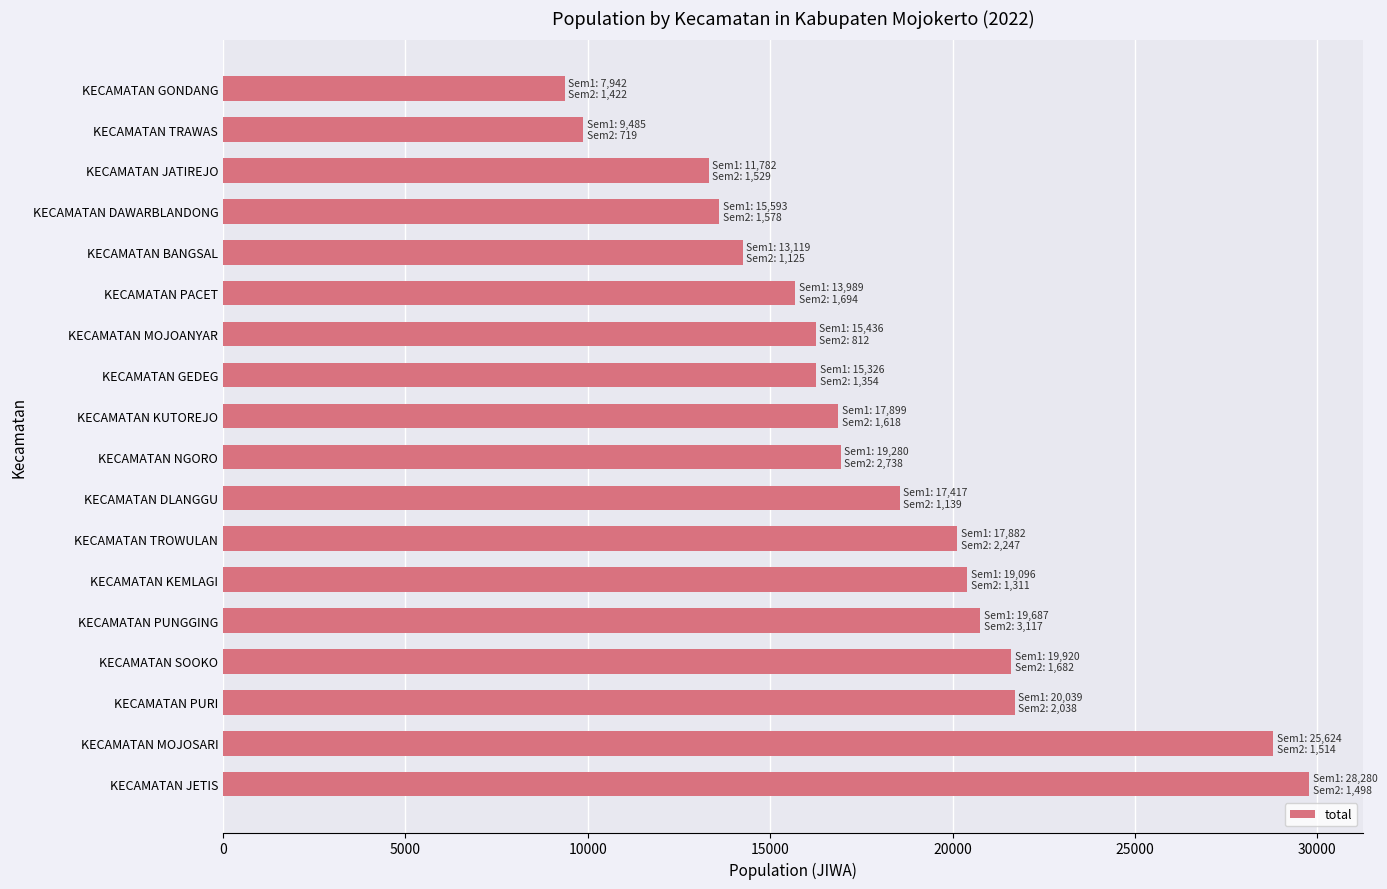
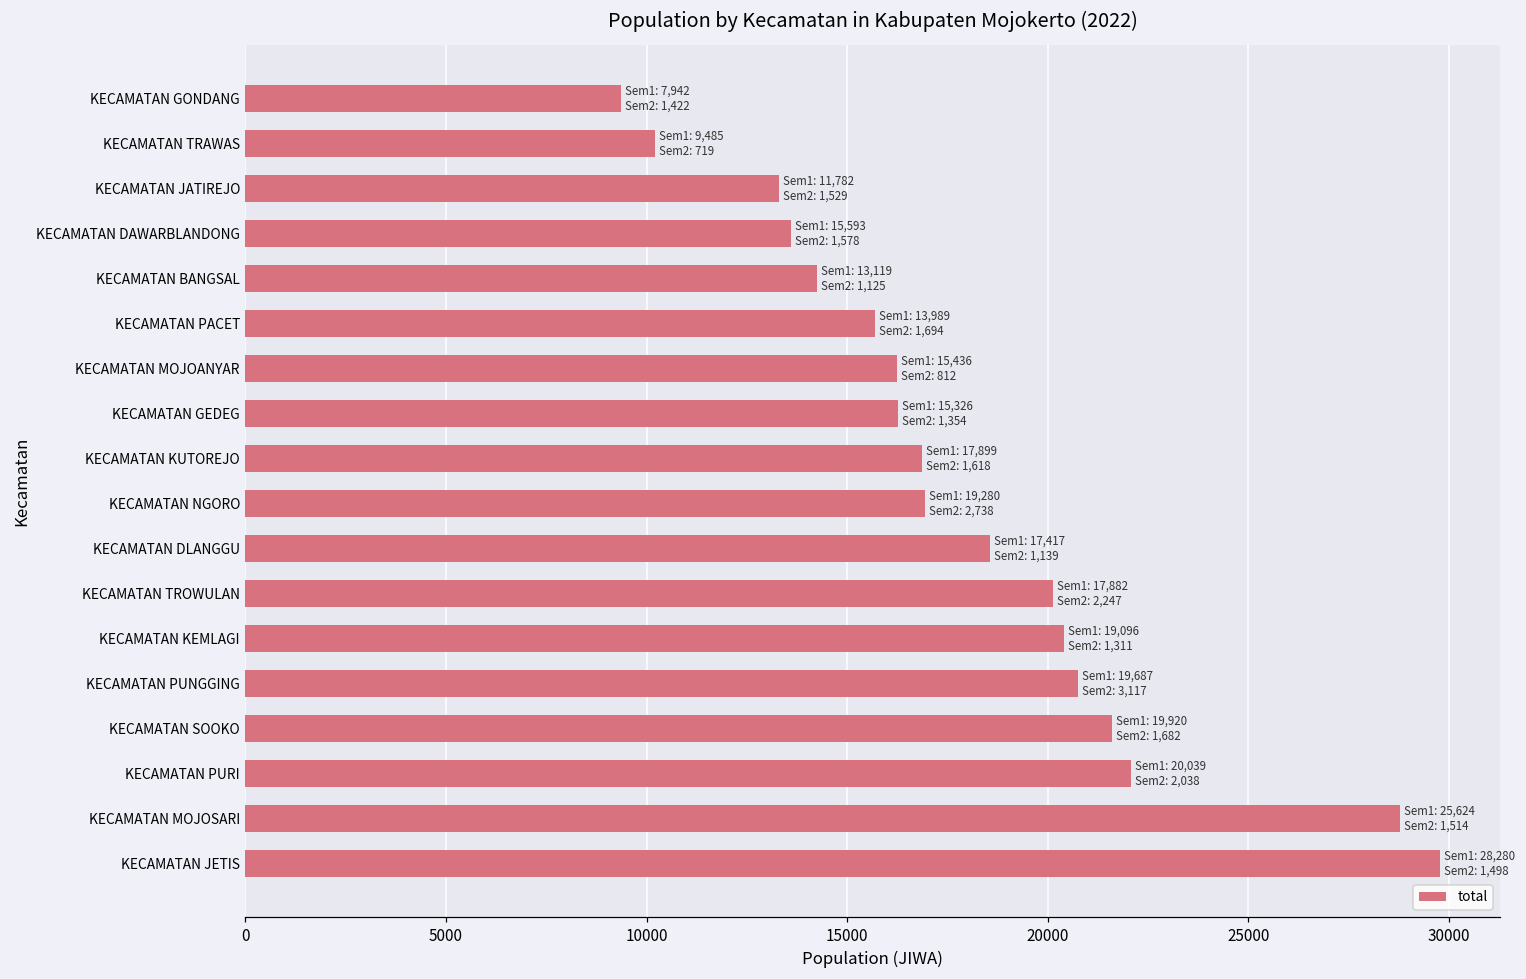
KECAMATAN TRAWAS: 9900 -> 10200
KECAMATAN PURI: 21700 -> 22100
